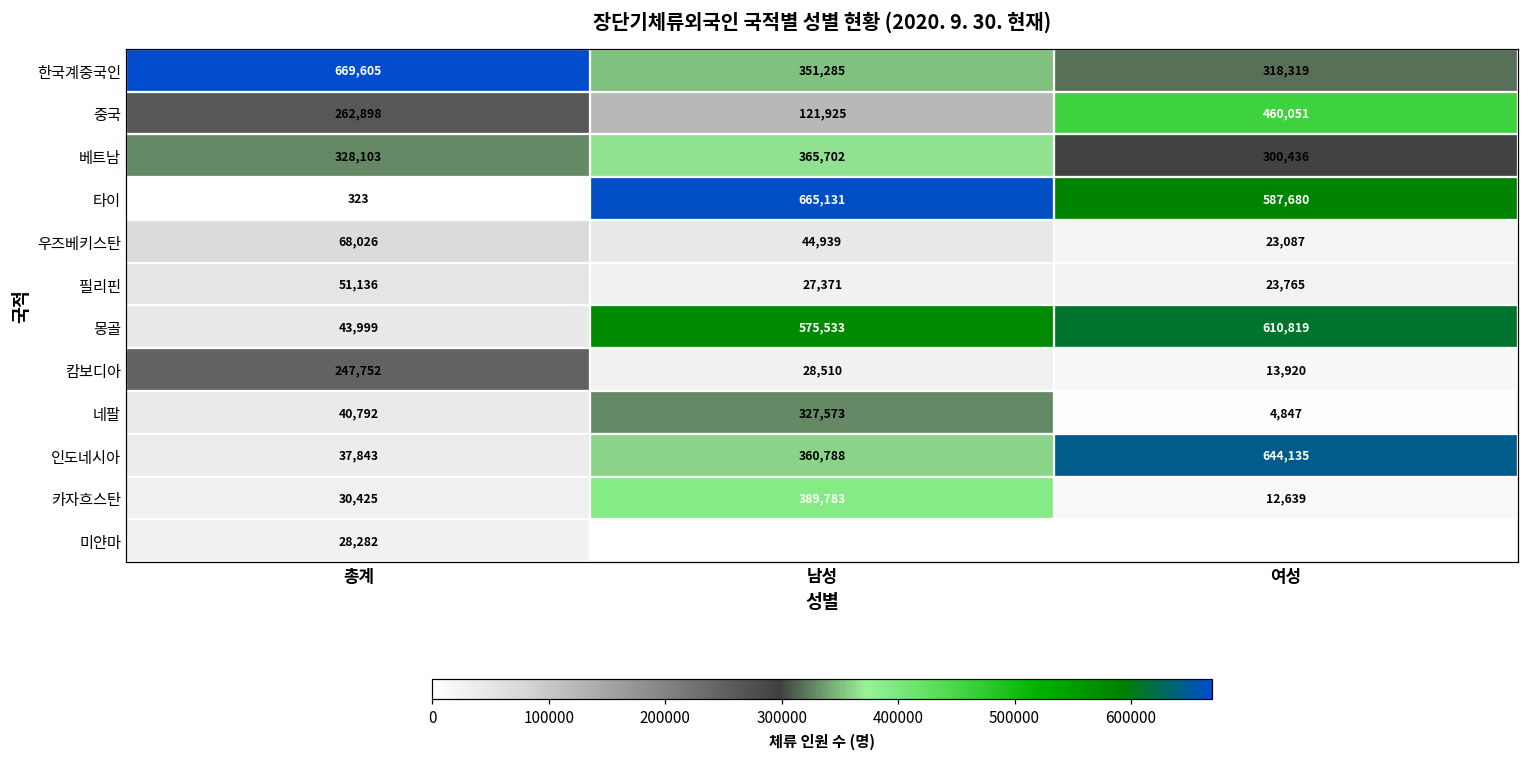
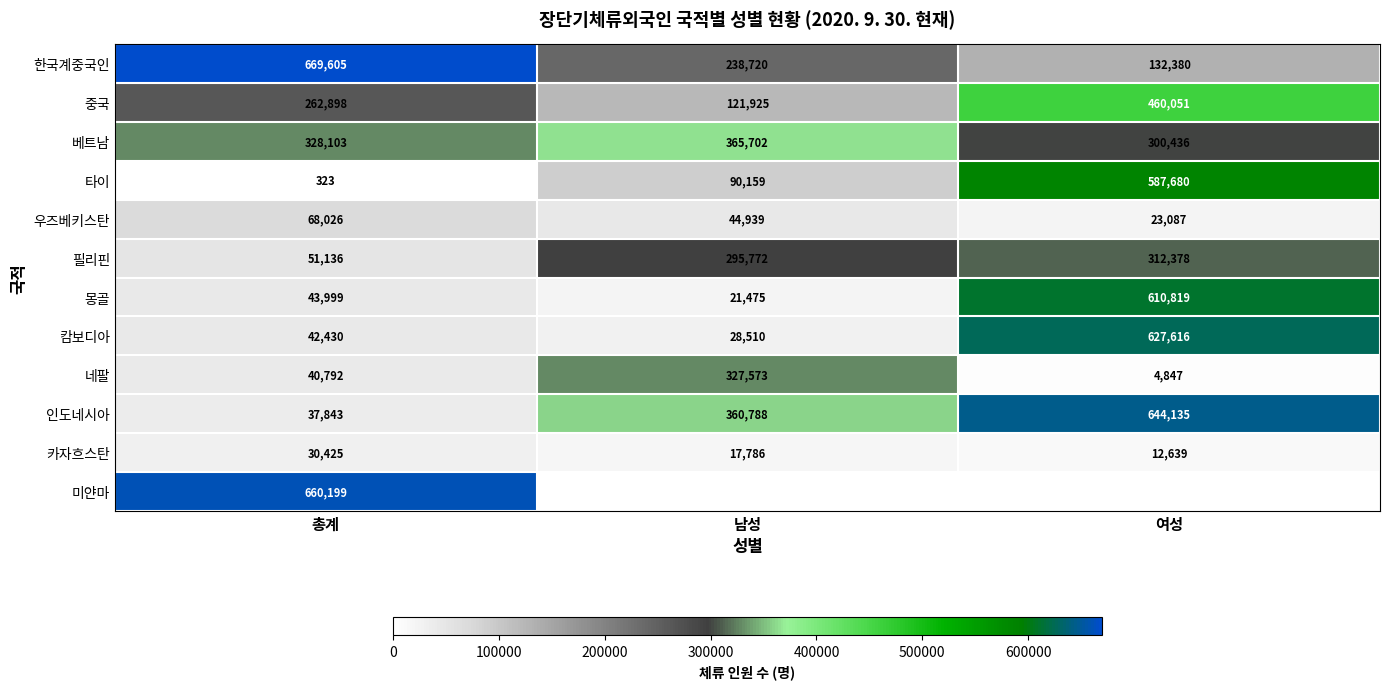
한국계중국인, 남성: 351,285 -> 238,720
한국계중국인, 여성: 318,319 -> 132,380
타이, 남성: 665,131 -> 90,159
필리핀, 남성: 27,371 -> 295,772
필리핀, 여성: 23,765 -> 312,378
몽골, 남성: 575,533 -> 21,475
캄보디아, 총계: 247,752 -> 42,430
캄보디아, 여성: 13,920 -> 627,616
카자흐스탄, 남성: 389,783 -> 17,786
미얀마, 총계: 28,282 -> 660,199
